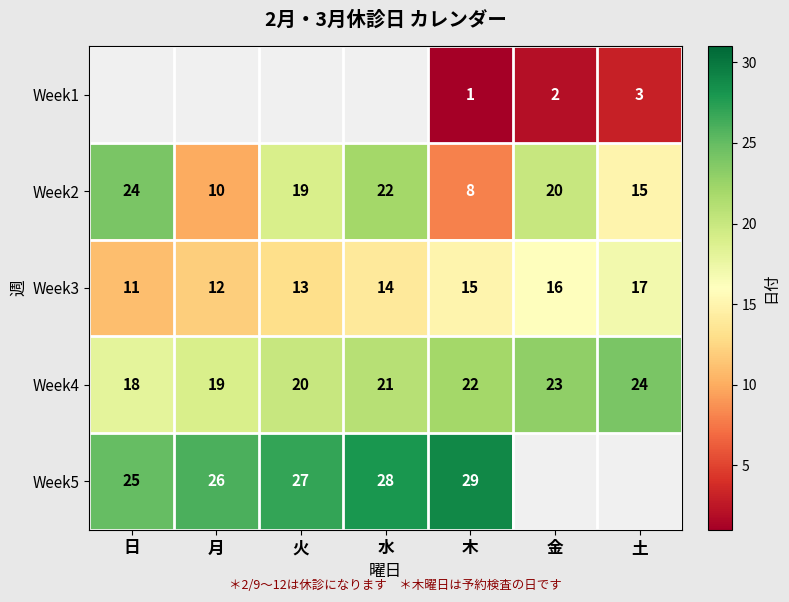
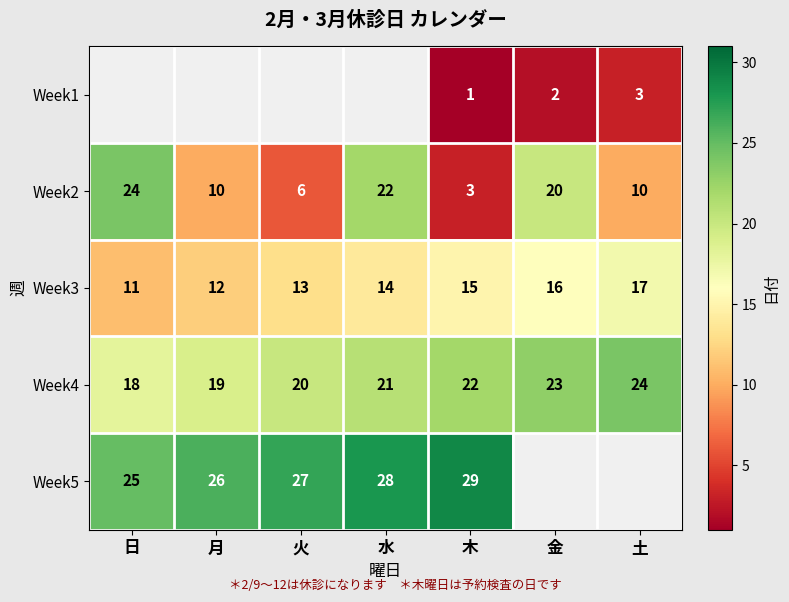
Week2, 火: 19 -> 6
Week2, 木: 8 -> 3
Week2, 土: 15 -> 10
